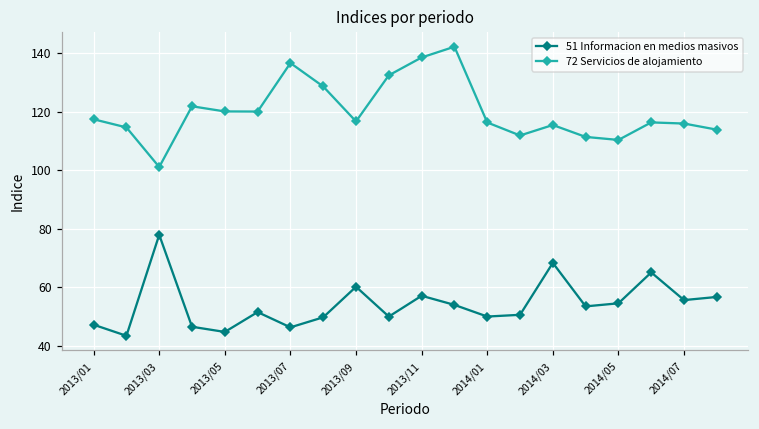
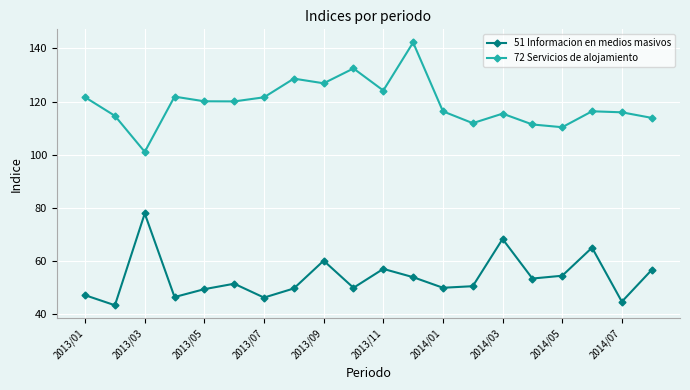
72 Servicios de alojamiento, 2013/01: 117 -> 122
51 Informacion en medios masivos, 2013/05: 45 -> 49
72 Servicios de alojamiento, 2013/07: 137 -> 122
72 Servicios de alojamiento, 2013/09: 117 -> 127
72 Servicios de alojamiento, 2013/11: 139 -> 124
51 Informacion en medios masivos, 2014/07: 56 -> 45
